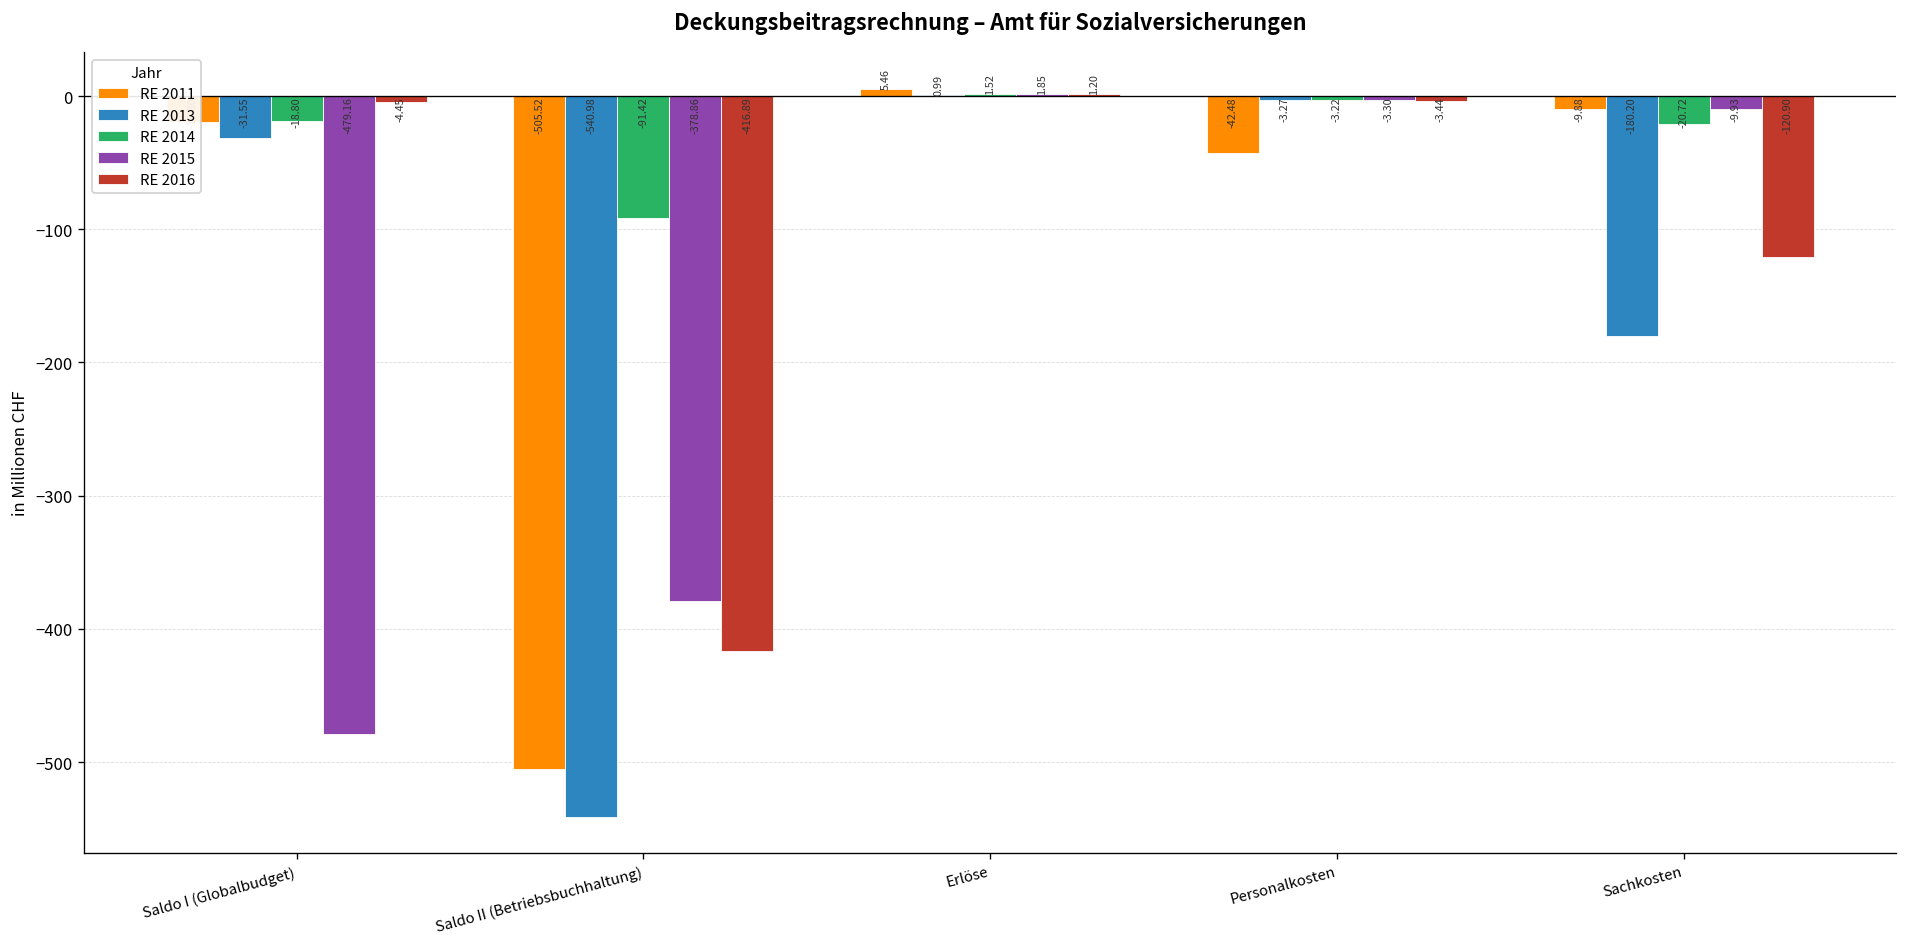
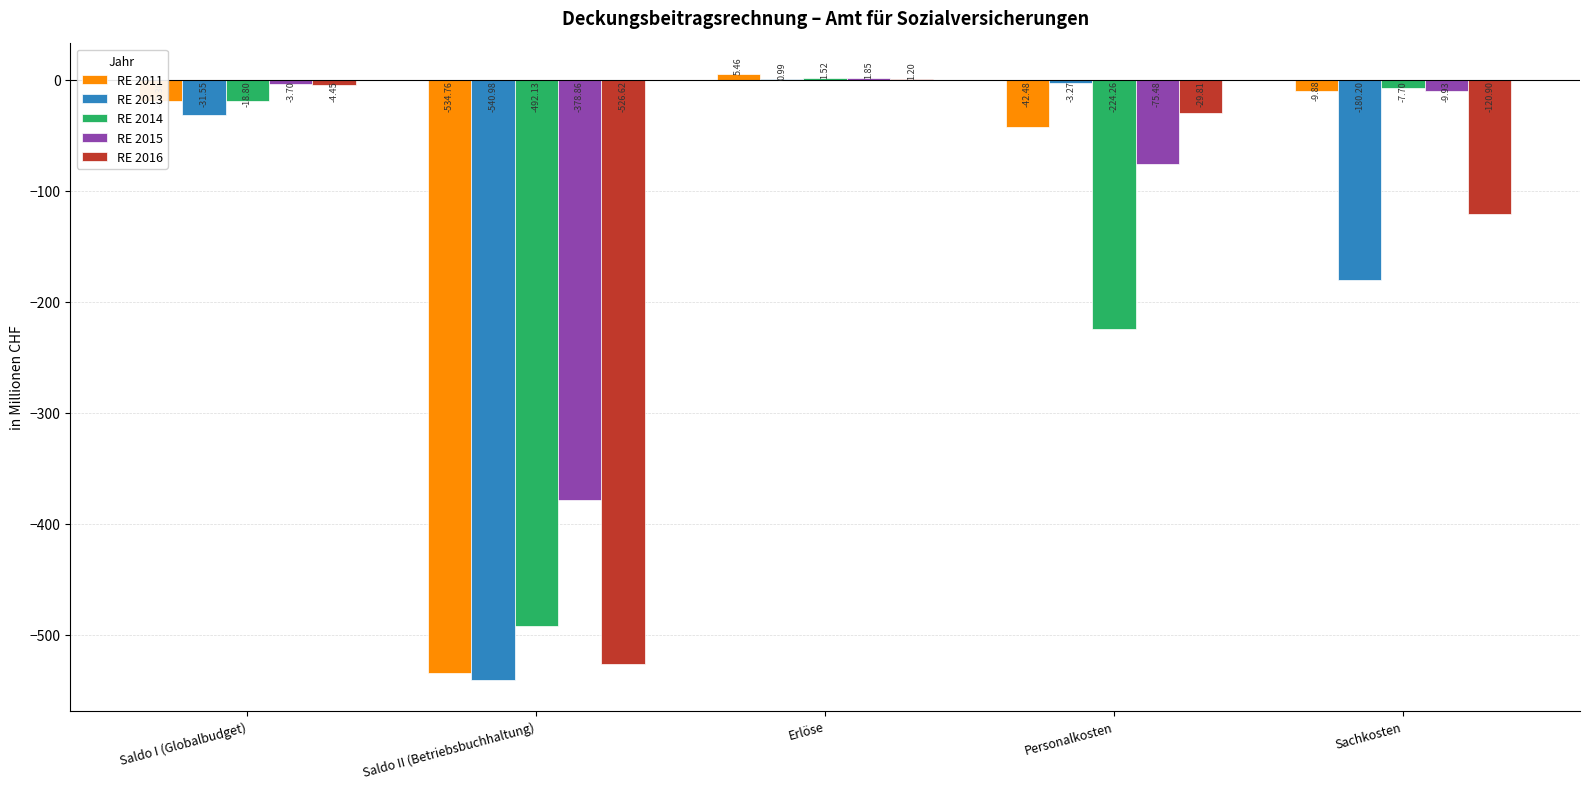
RE 2015, Saldo I (Globalbudget): -479.16 -> -3.70
RE 2011, Saldo II (Betriebsbuchhaltung): -505.52 -> -534.76
RE 2014, Saldo II (Betriebsbuchhaltung): -91.42 -> -492.13
RE 2016, Saldo II (Betriebsbuchhaltung): -416.89 -> -526.62
RE 2014, Personalkosten: -3.22 -> -224.26
RE 2015, Personalkosten: -3.30 -> -75.48
RE 2016, Personalkosten: -3.44 -> -29.81
RE 2014, Sachkosten: -20.72 -> -7.70
